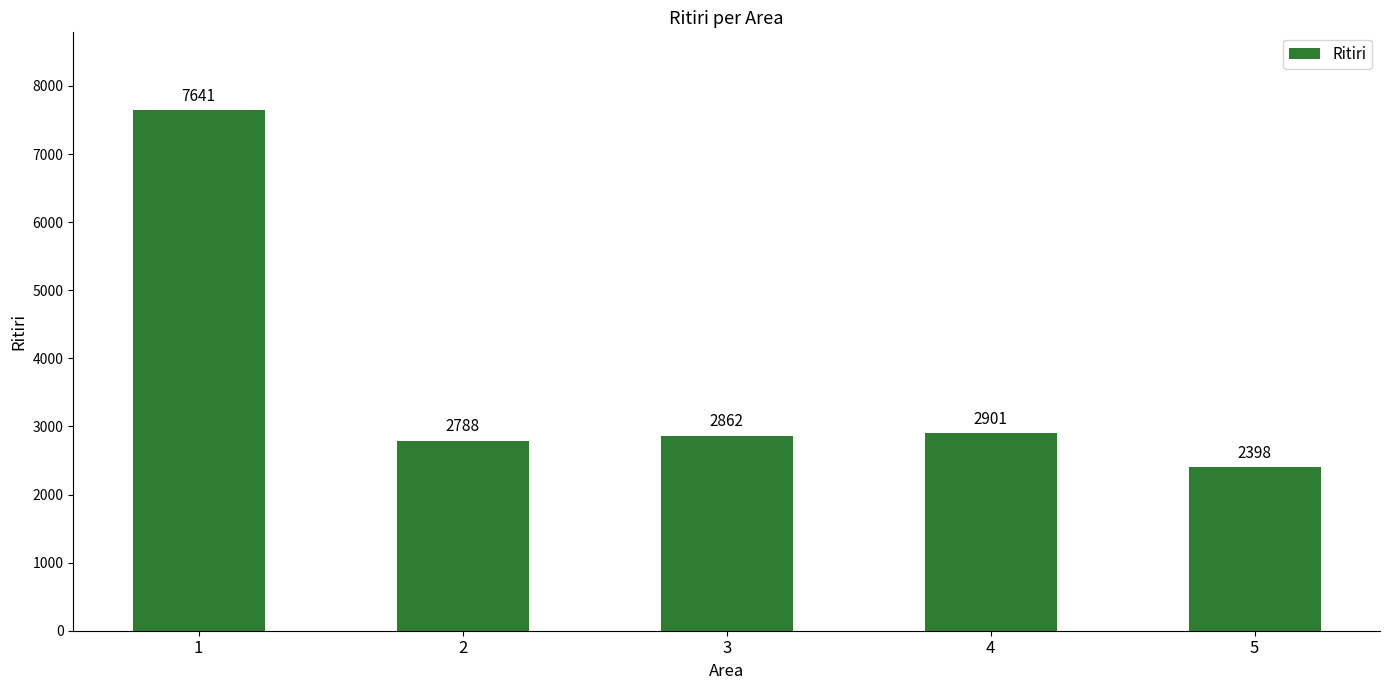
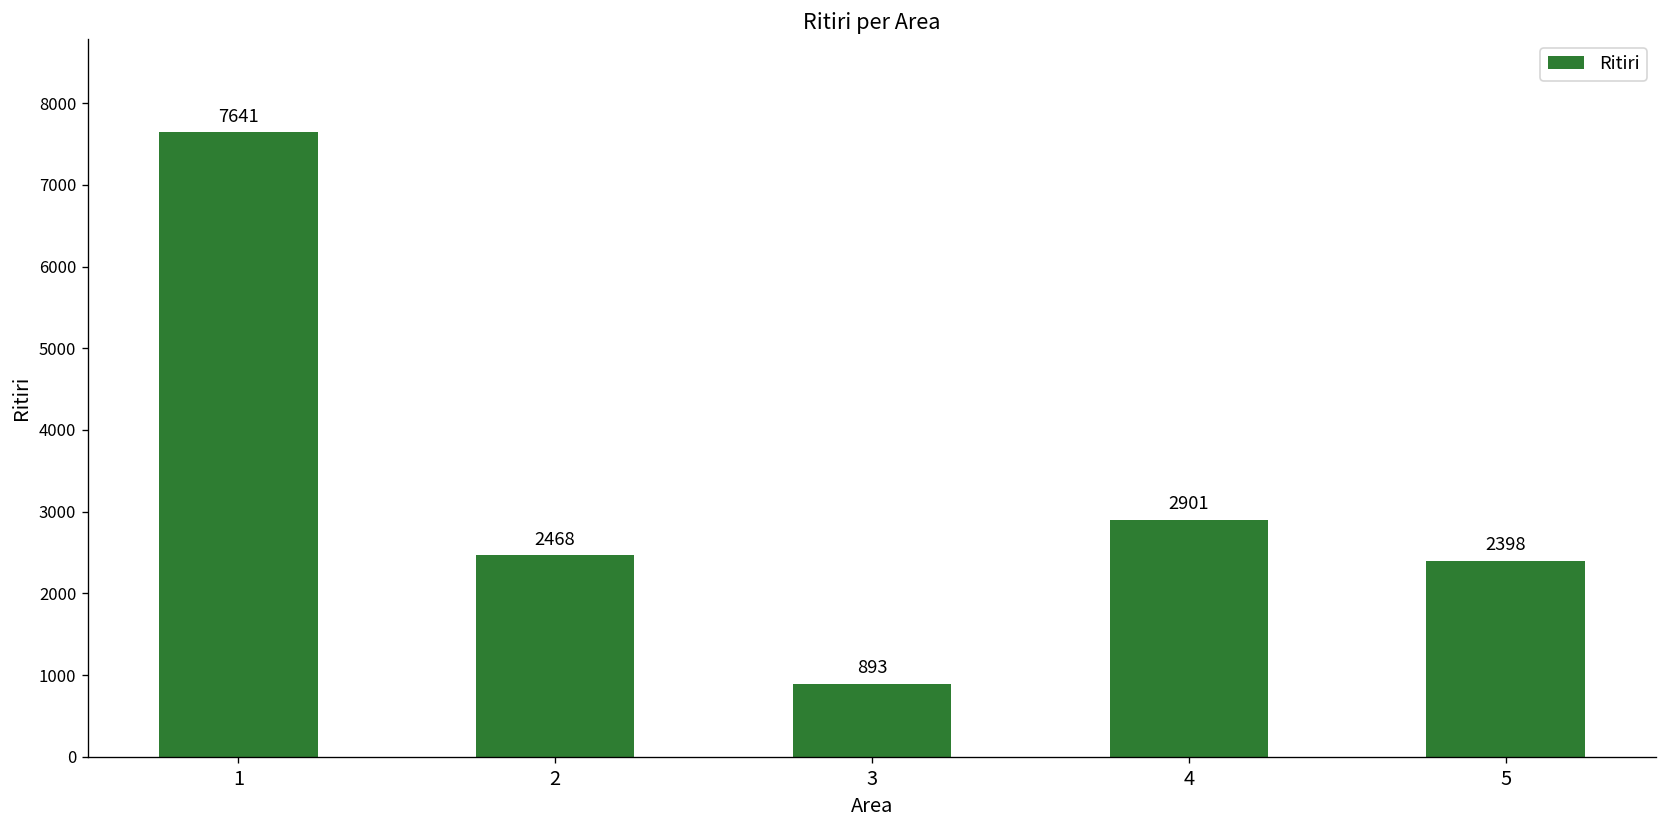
2: 2788 -> 2468
3: 2862 -> 893
